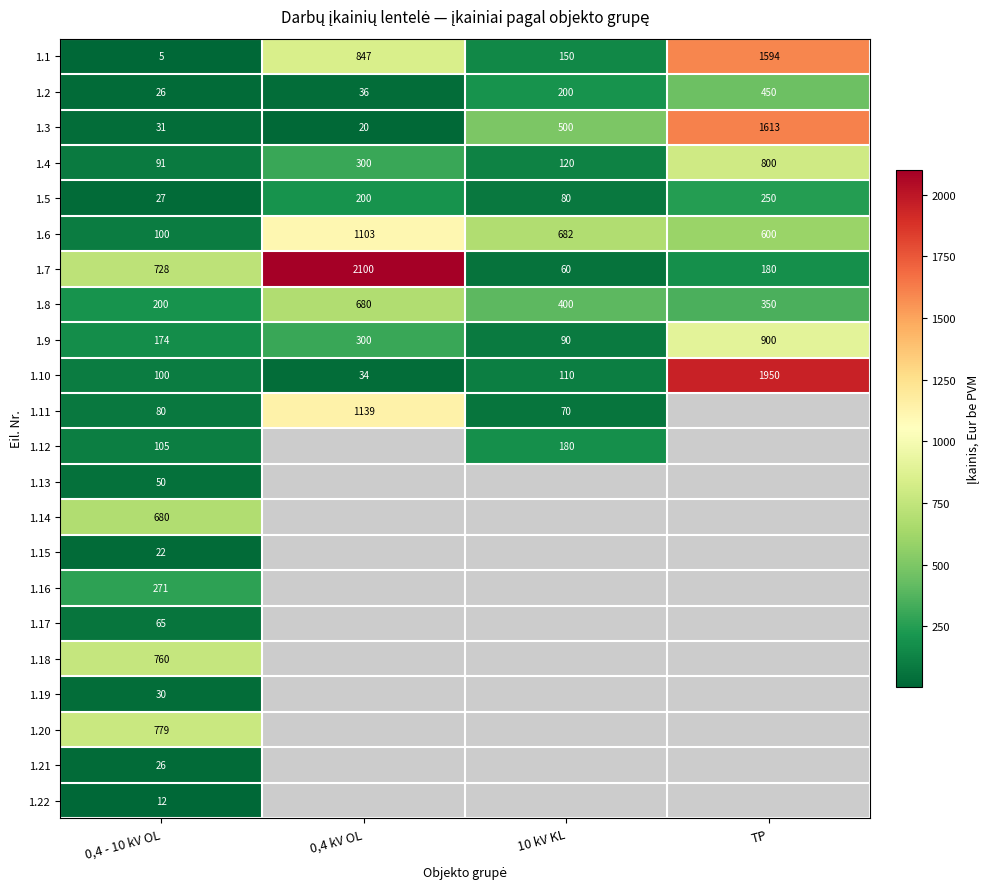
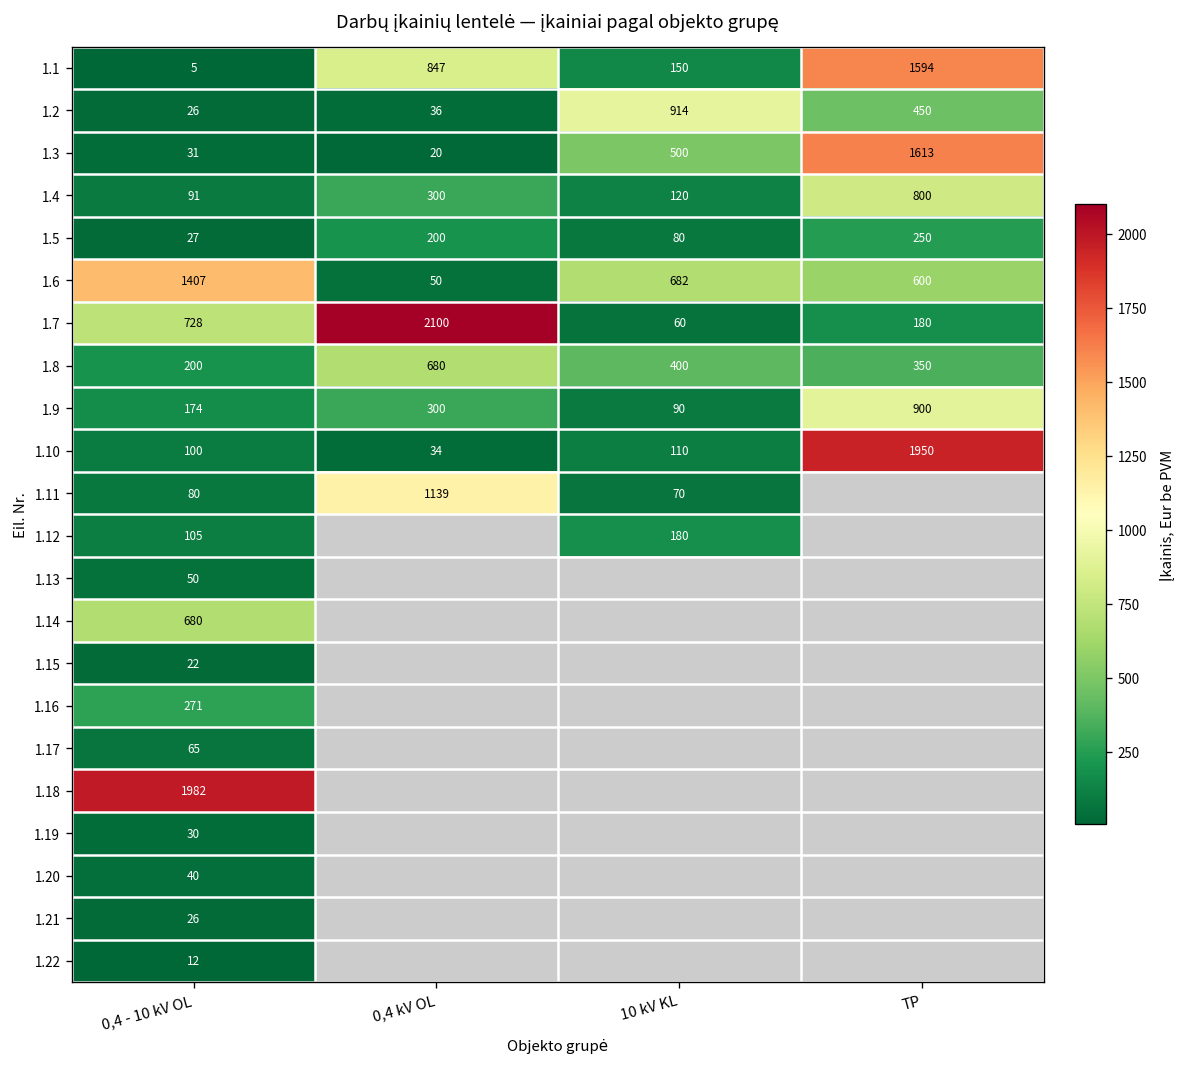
1.2, 10 kV KL: 200 -> 914
1.6, 0,4 - 10 kV OL: 100 -> 1407
1.6, 0,4 kV OL: 1103 -> 50
1.18, 0,4 - 10 kV OL: 760 -> 1982
1.20, 0,4 - 10 kV OL: 779 -> 40
